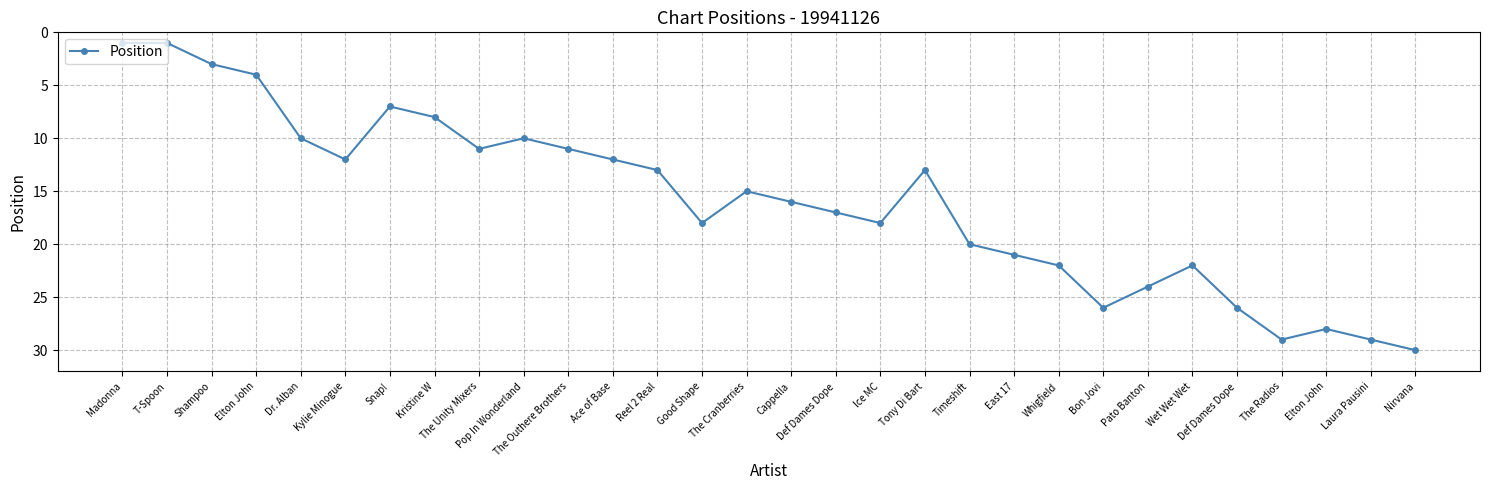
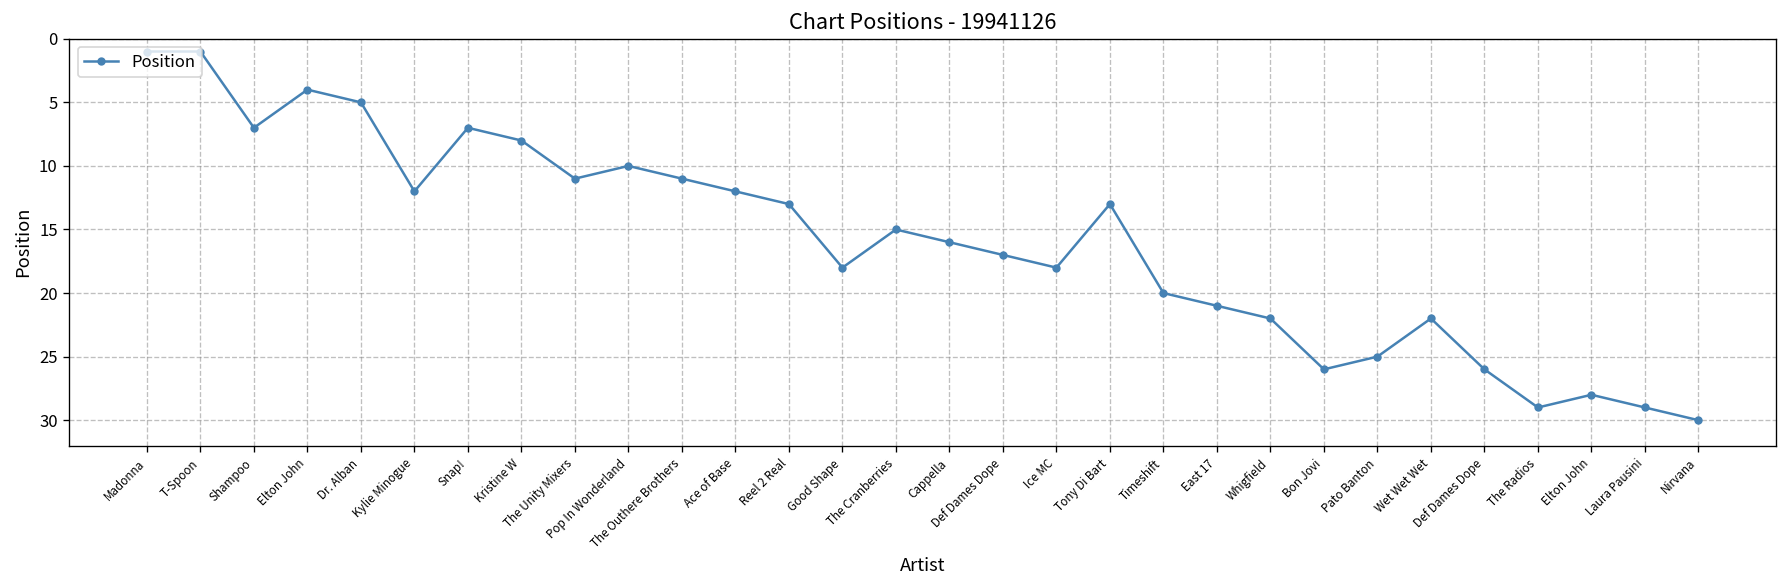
Shampoo: 3 -> 7
Dr. Alban: 10 -> 5
Pato Banton: 24 -> 25
